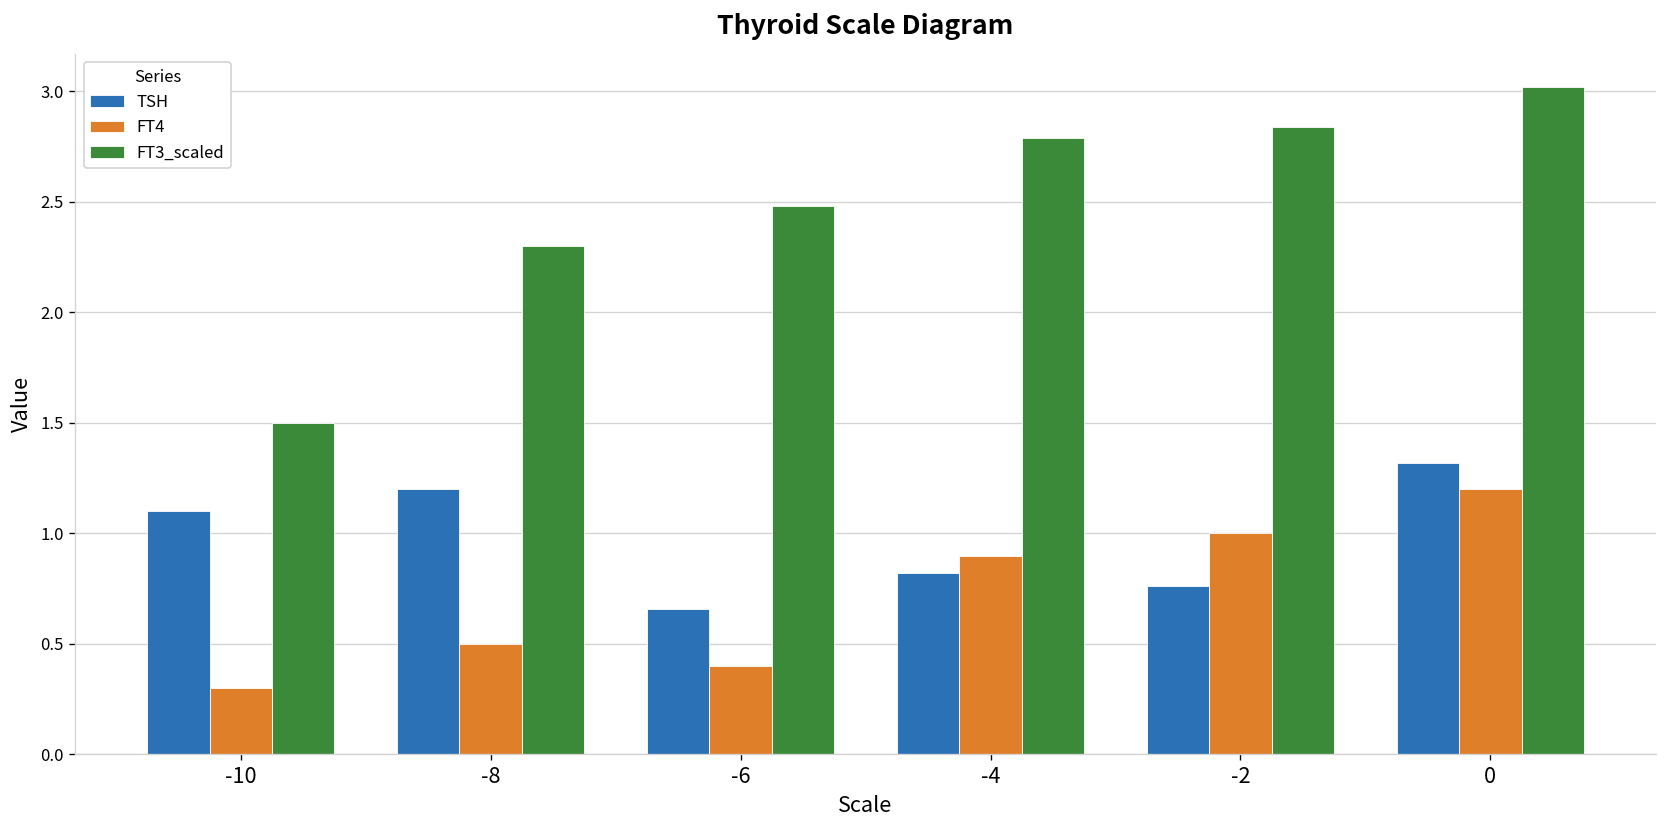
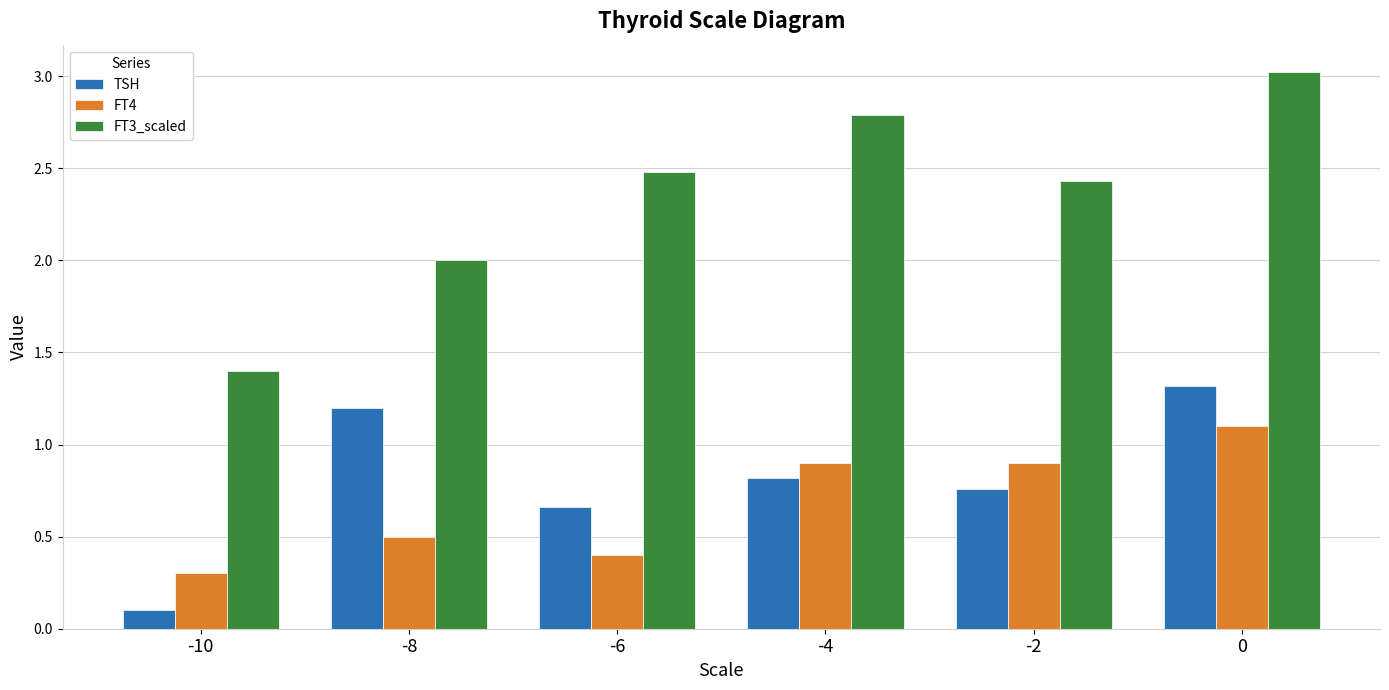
TSH, -10: 1.1 -> 0.1
FT3_scaled, -10: 1.5 -> 1.4
FT3_scaled, -8: 2.3 -> 2.0
FT4, -2: 1.0 -> 0.9
FT3_scaled, -2: 2.84 -> 2.43
FT4, 0: 1.2 -> 1.1
